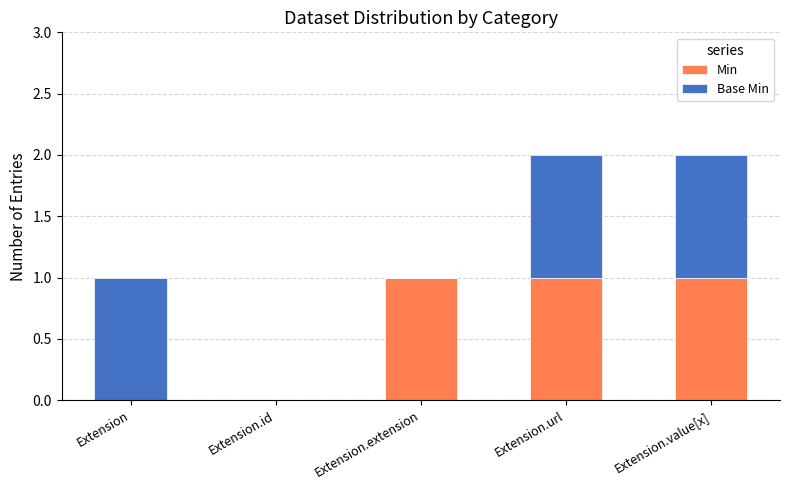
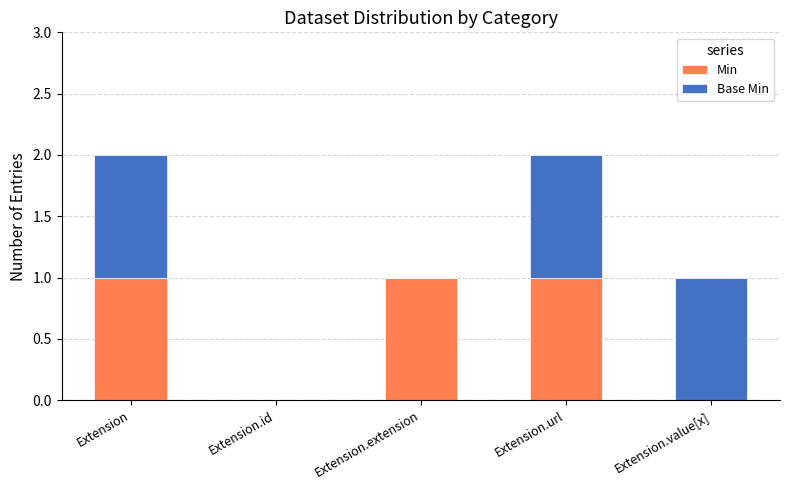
Min, Extension: 0 -> 1
Min, Extension.value[x]: 1 -> 0
